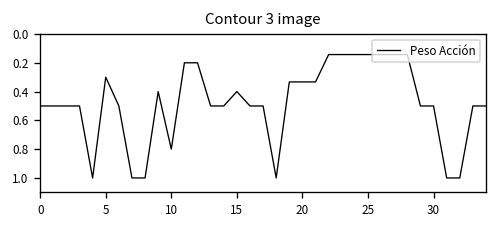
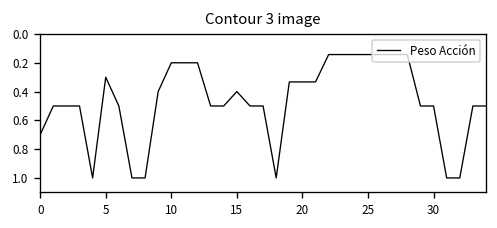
0: 0.5 -> 0.7
10: 0.8 -> 0.2
